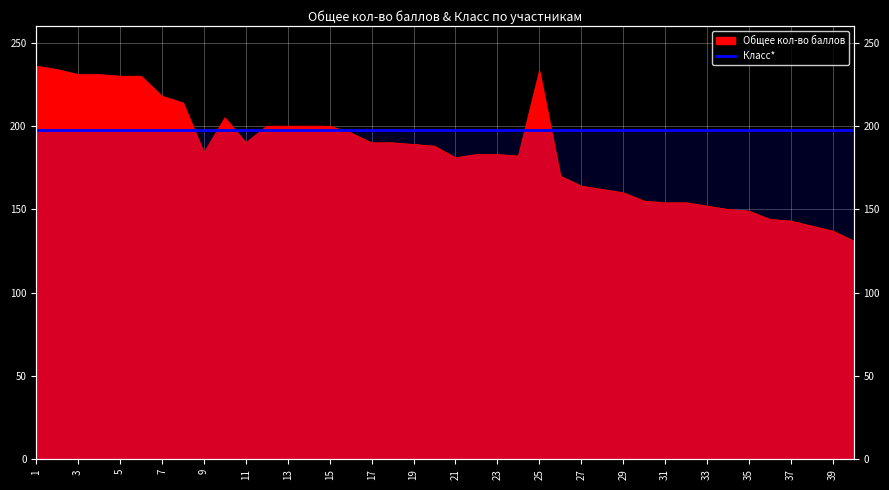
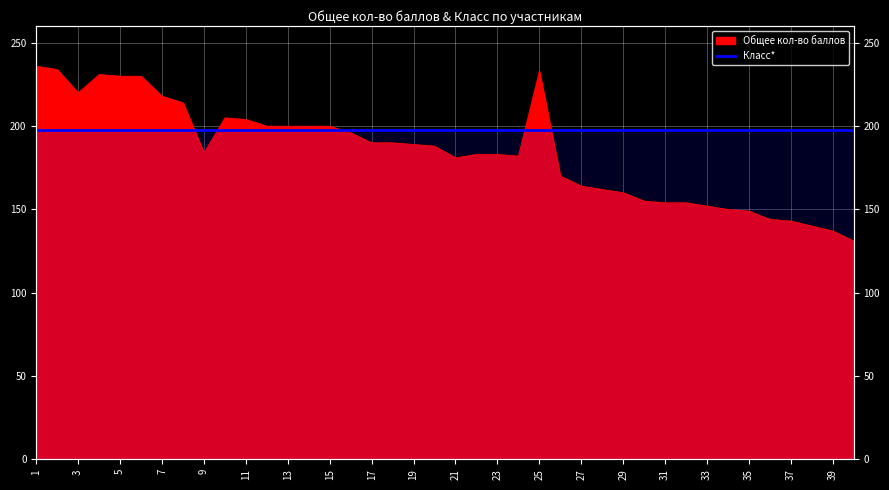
Общее кол-во баллов, 3: 231 -> 220
Общее кол-во баллов, 11: 190 -> 204
